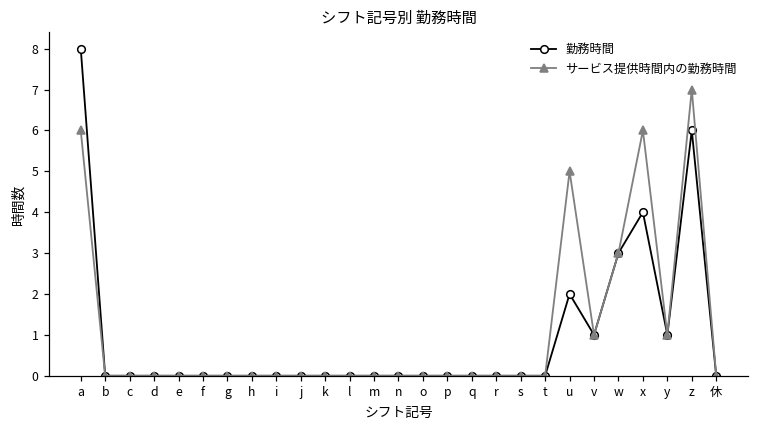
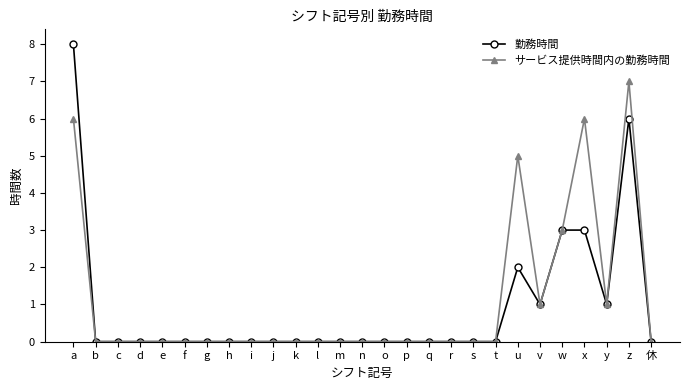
勤務時間, x: 4 -> 3
